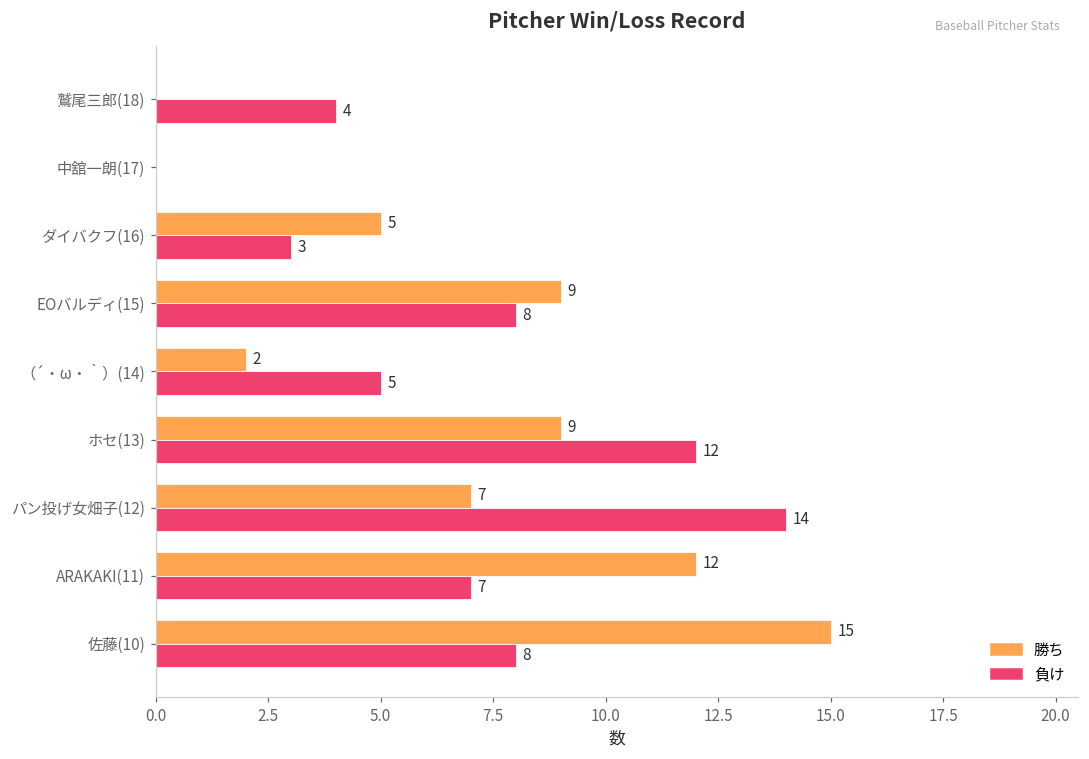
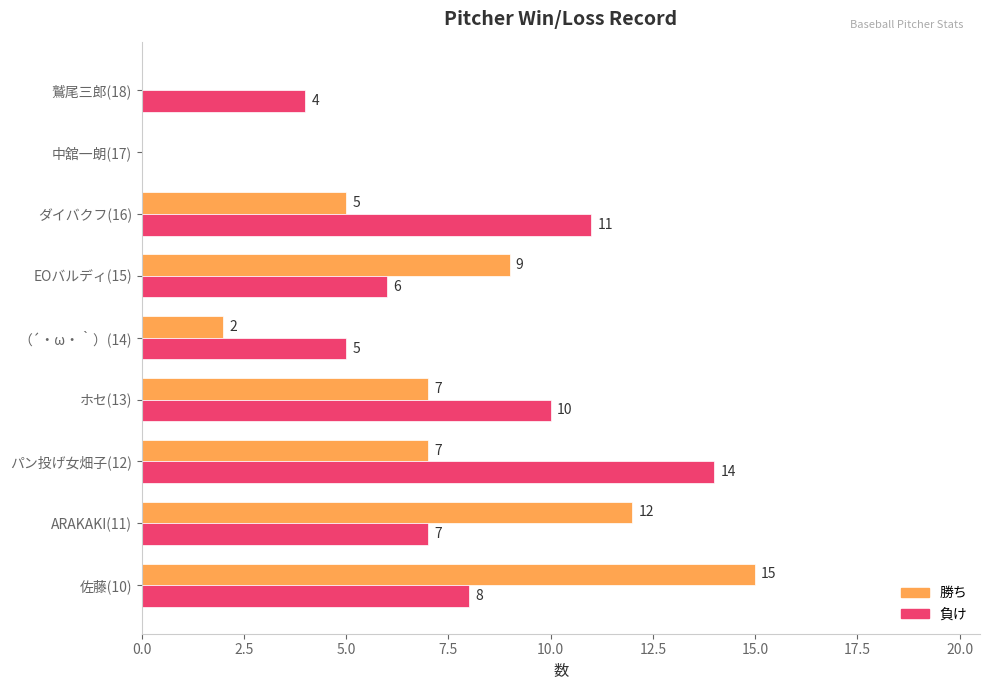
負け, ダイバクフ(16): 3 -> 11
負け, EOバルディ(15): 8 -> 6
勝ち, ホセ(13): 9 -> 7
負け, ホセ(13): 12 -> 10
